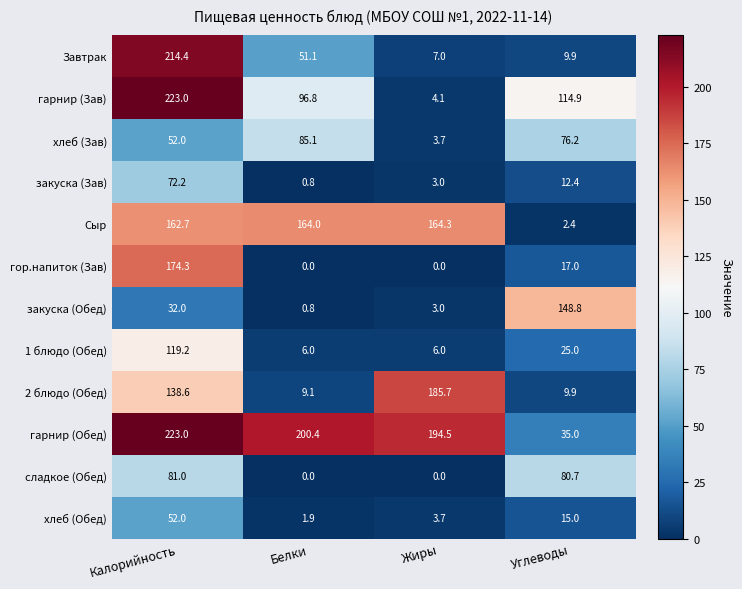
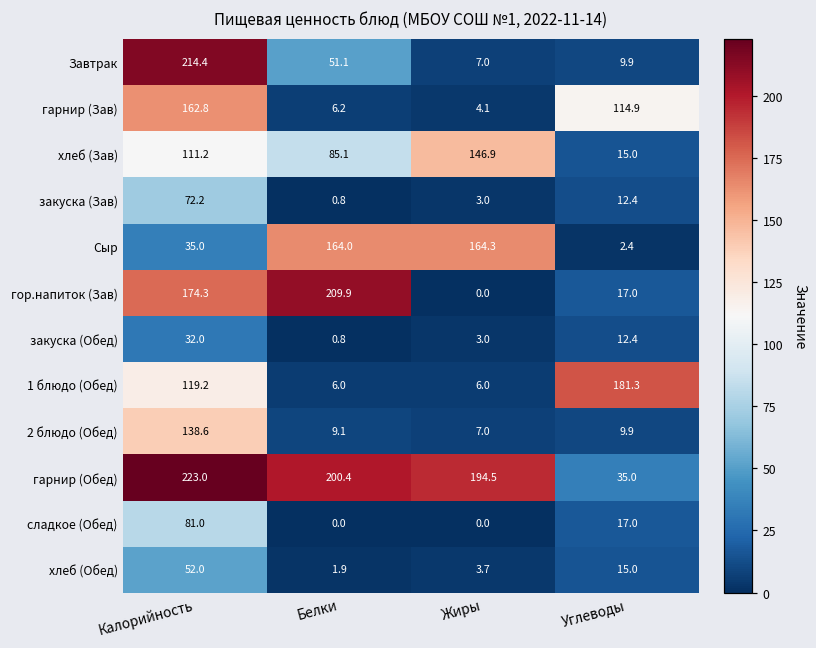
гарнир (Зав), Калорийность: 223.0 -> 162.8
гарнир (Зав), Белки: 96.8 -> 6.2
хлеб (Зав), Калорийность: 52.0 -> 111.2
хлеб (Зав), Жиры: 3.7 -> 146.9
хлеб (Зав), Углеводы: 76.2 -> 15.0
Сыр, Калорийность: 162.7 -> 35.0
гор.напиток (Зав), Белки: 0.0 -> 209.9
закуска (Обед), Углеводы: 148.8 -> 12.4
1 блюдо (Обед), Углеводы: 25.0 -> 181.3
2 блюдо (Обед), Жиры: 185.7 -> 7.0
сладкое (Обед), Углеводы: 80.7 -> 17.0
